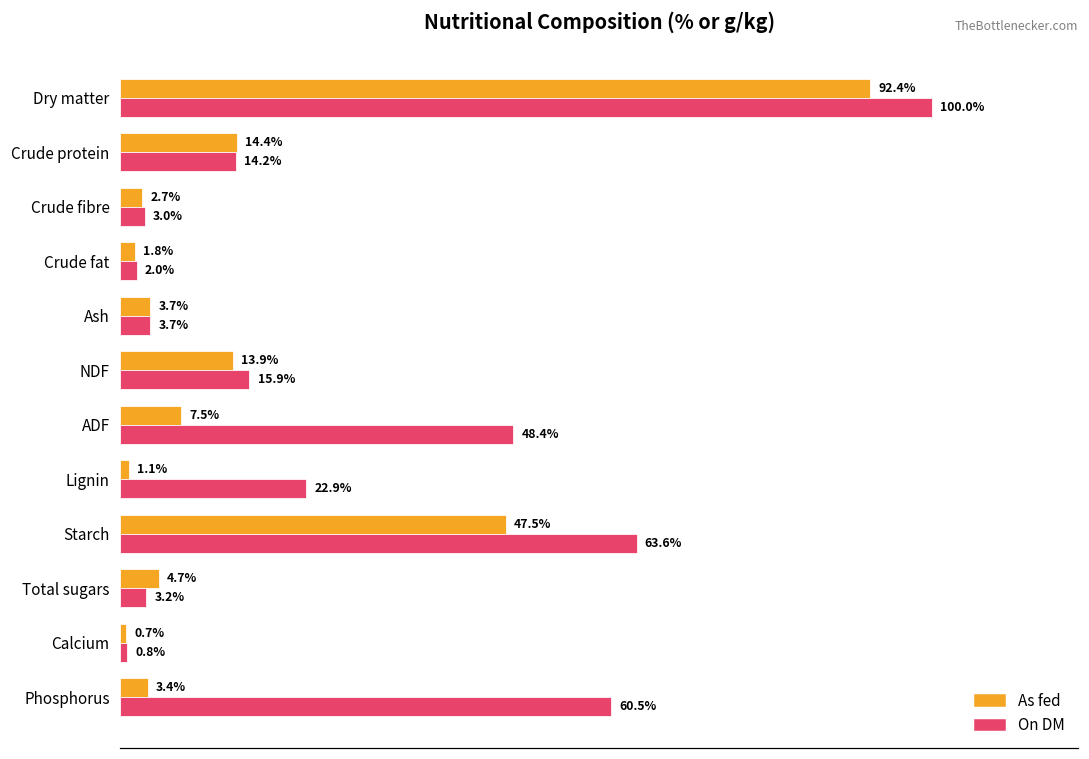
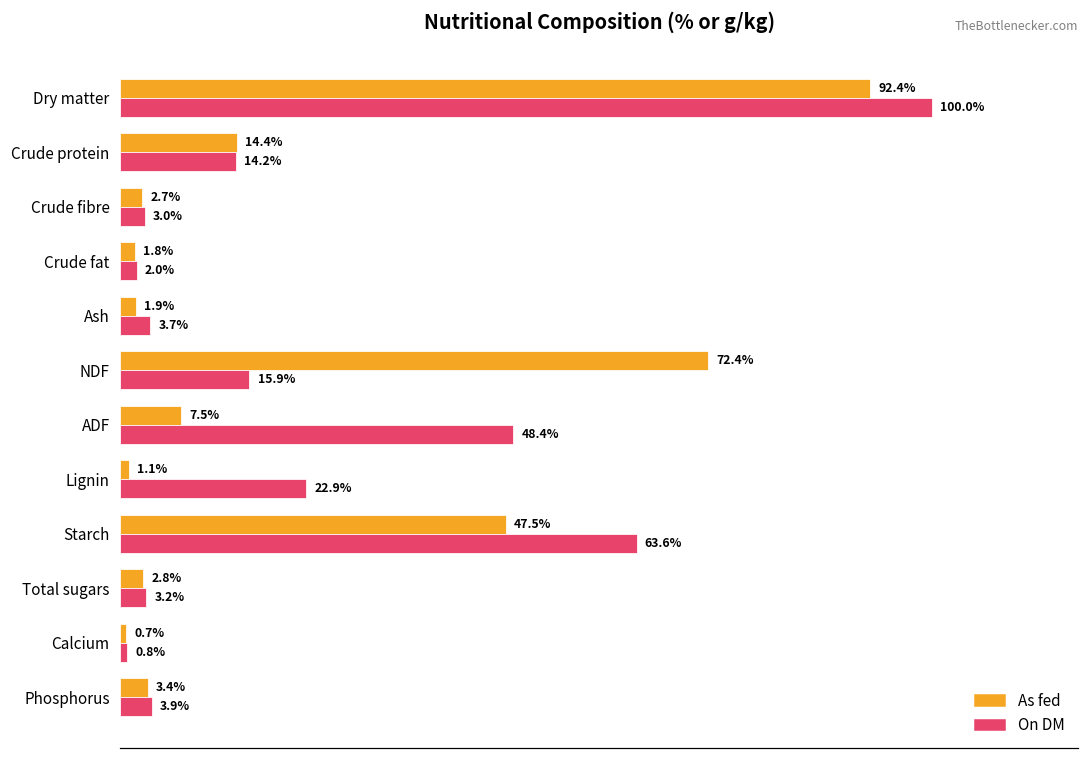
As fed, Ash: 3.7% -> 1.9%
As fed, NDF: 13.9% -> 72.4%
As fed, Total sugars: 4.7% -> 2.8%
On DM, Phosphorus: 60.5% -> 3.9%
